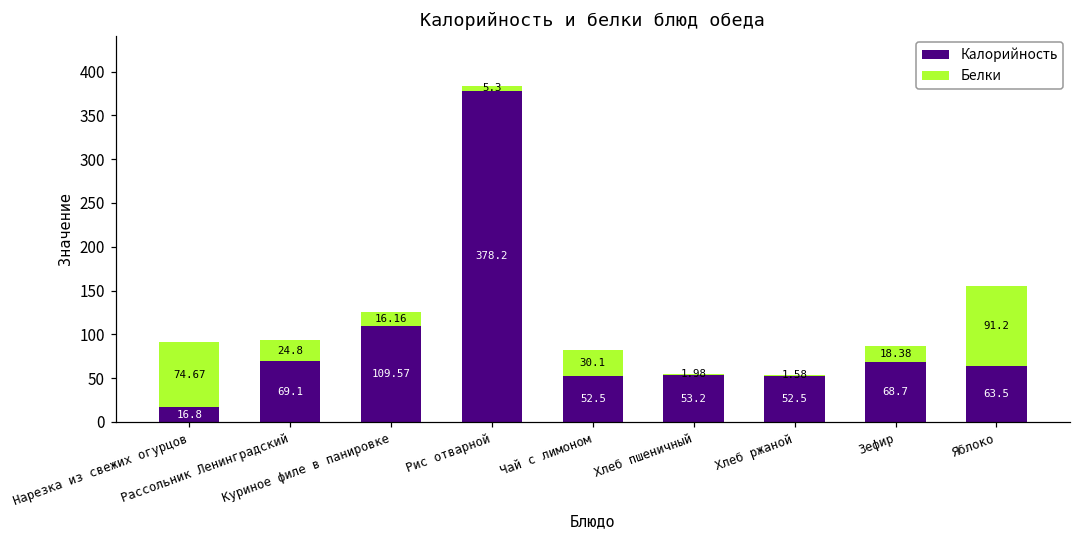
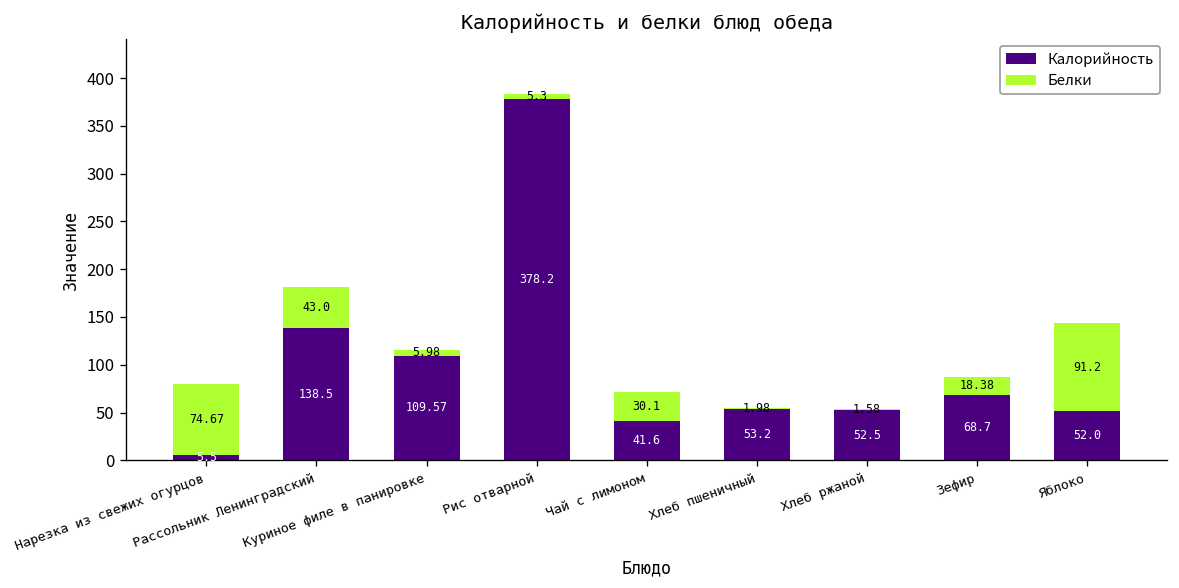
Калорийность, Нарезка из свежих огурцов: 16.8 -> 5.5
Калорийность, Рассольник Ленинградский: 69.1 -> 138.5
Белки, Рассольник Ленинградский: 24.8 -> 43.0
Белки, Куриное филе в панировке: 16.16 -> 5.98
Калорийность, Чай с лимоном: 52.5 -> 41.6
Калорийность, Яблоко: 63.5 -> 52.0
